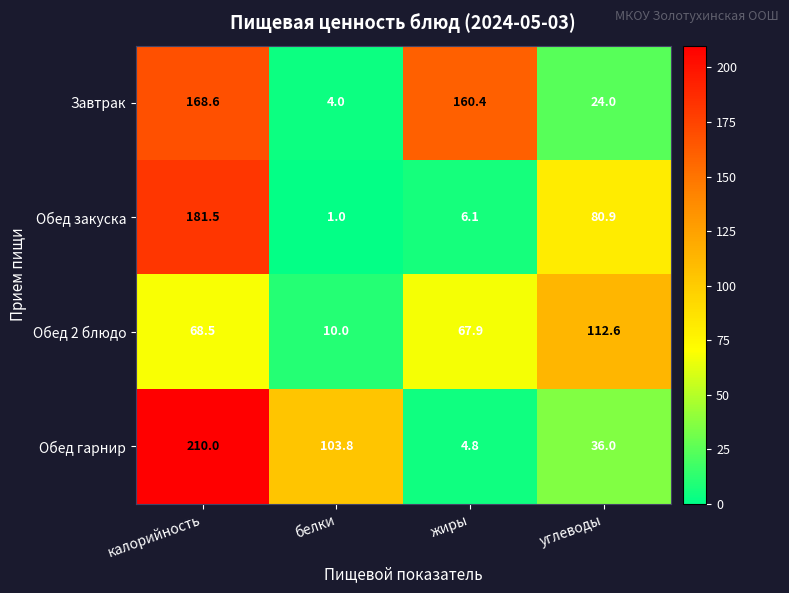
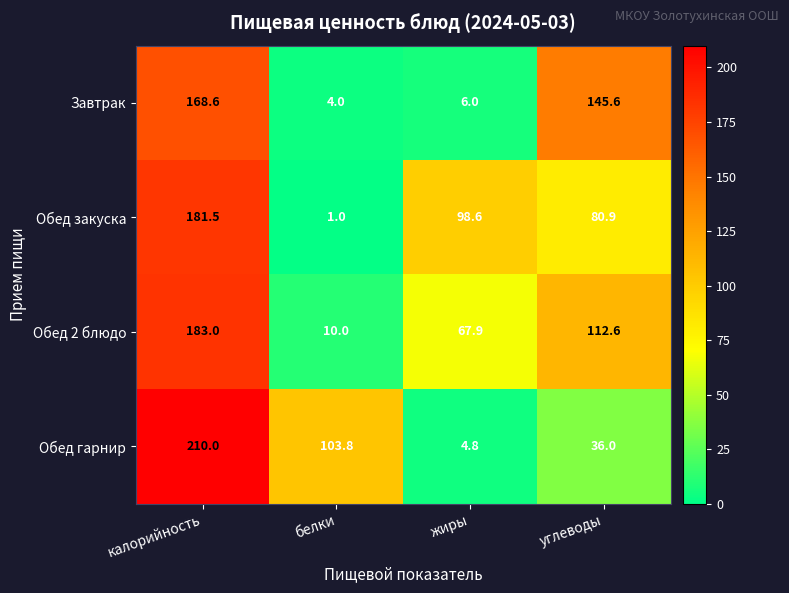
Завтрак, жиры: 160.4 -> 6.0
Завтрак, углеводы: 24.0 -> 145.6
Обед закуска, жиры: 6.1 -> 98.6
Обед 2 блюдо, калорийность: 68.5 -> 183.0
